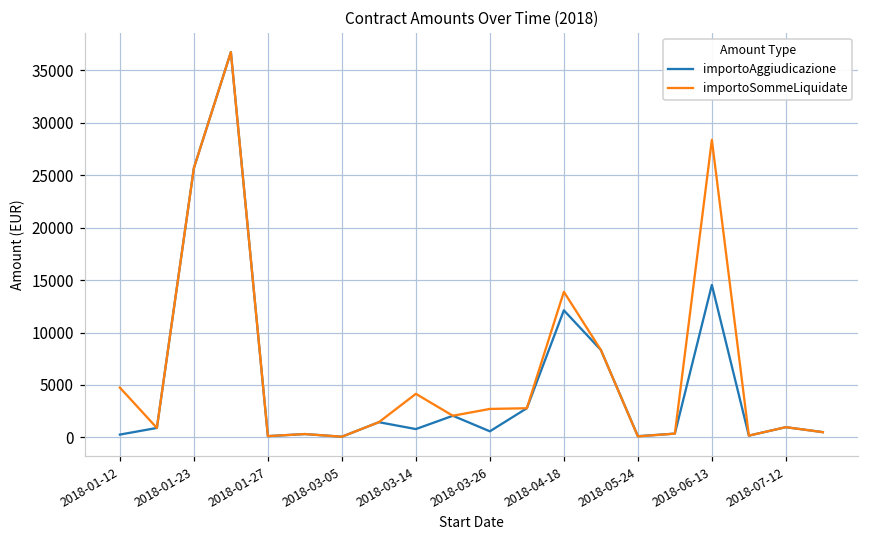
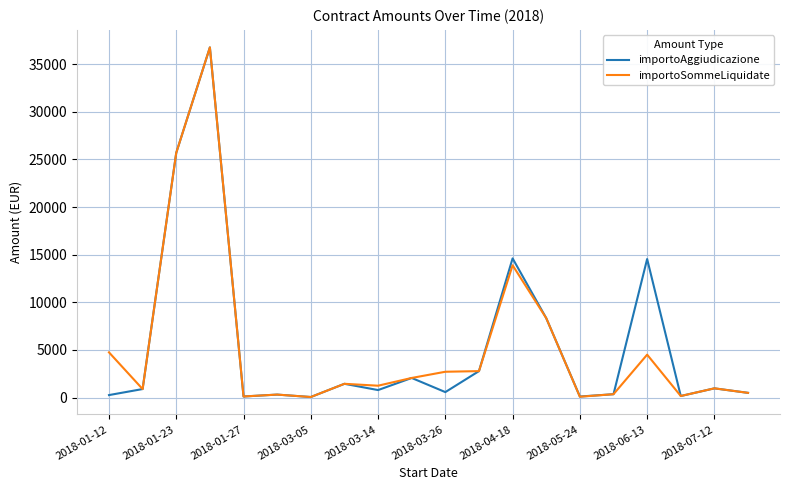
importoSommeLiquidate, 2018-03-14: 4000 -> 1000
importoAggiudicazione, 2018-04-18: 12000 -> 15000
importoSommeLiquidate, 2018-06-13: 28000 -> 5000
